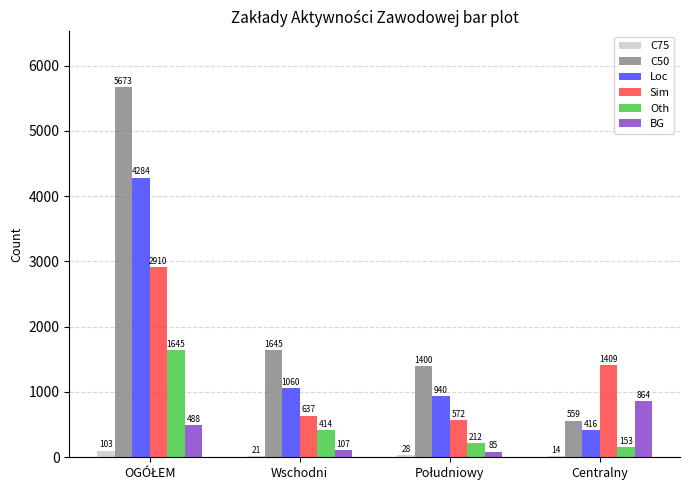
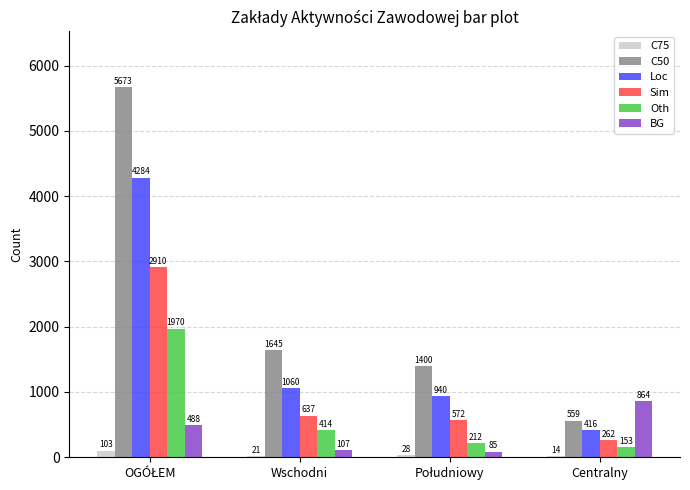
Oth, OGÓŁEM: 1645 -> 1970
Sim, Centralny: 1409 -> 262
